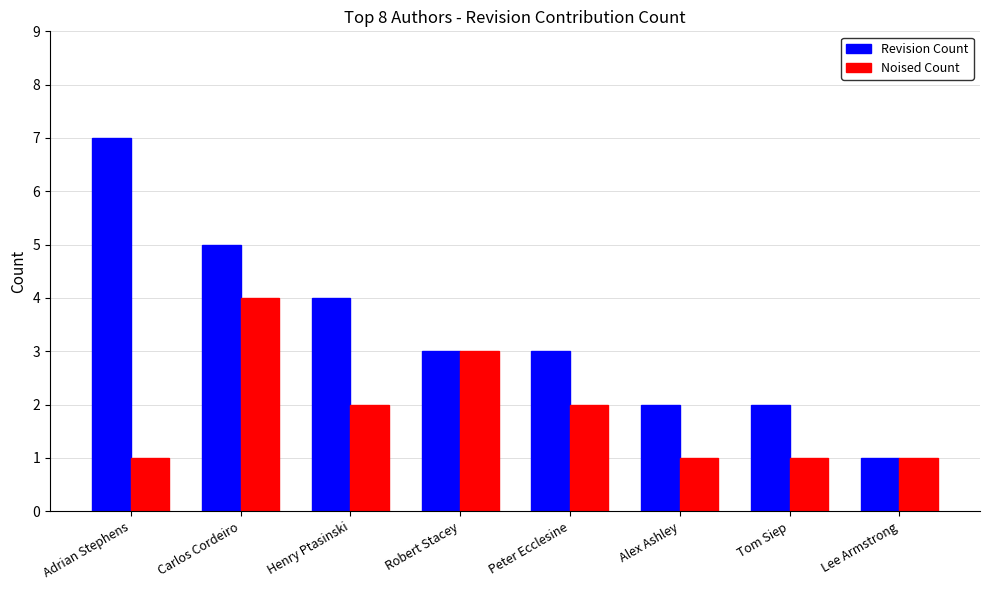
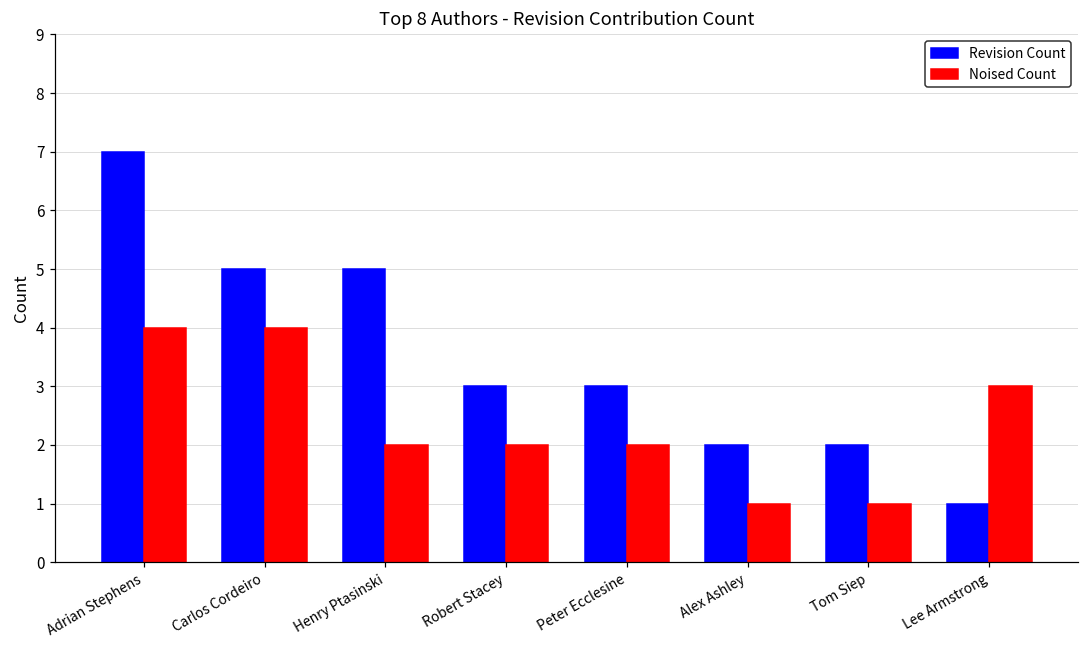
Noised Count, Adrian Stephens: 1 -> 4
Revision Count, Henry Ptasinski: 4 -> 5
Noised Count, Robert Stacey: 3 -> 2
Noised Count, Lee Armstrong: 1 -> 3
